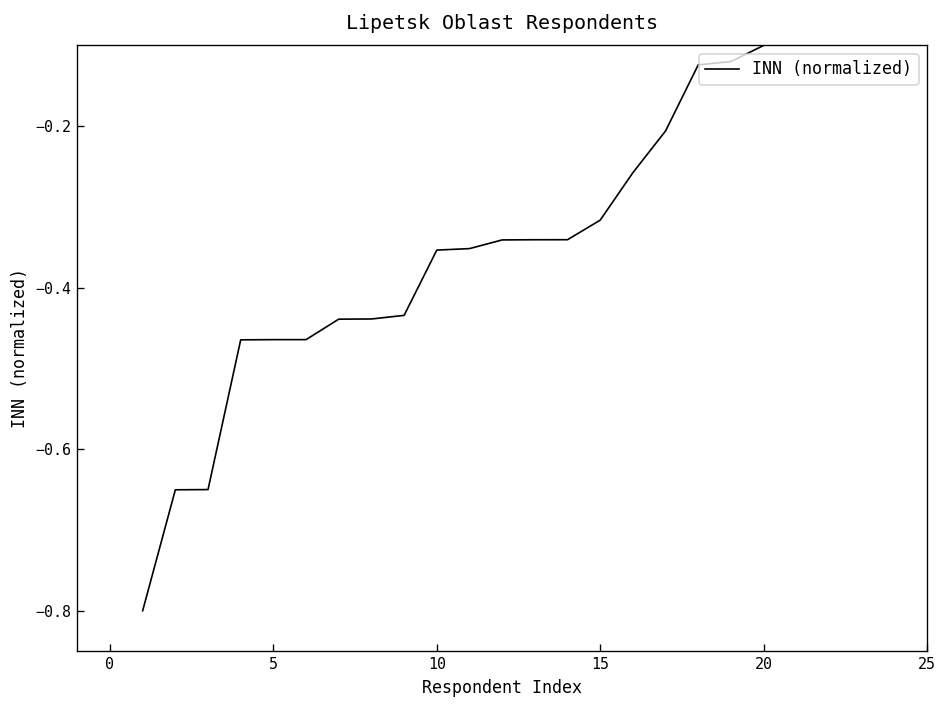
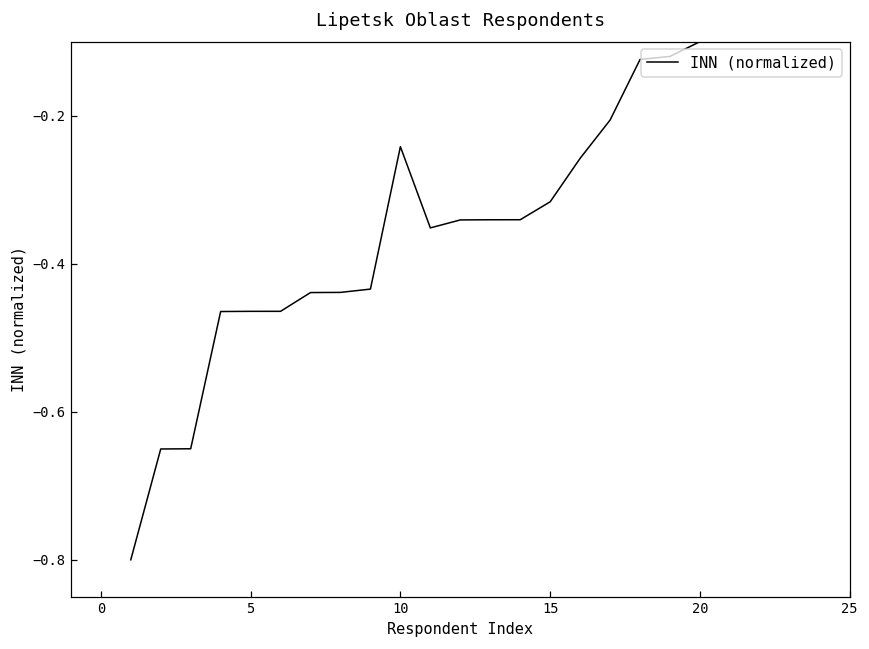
10: -0.35 -> -0.24
